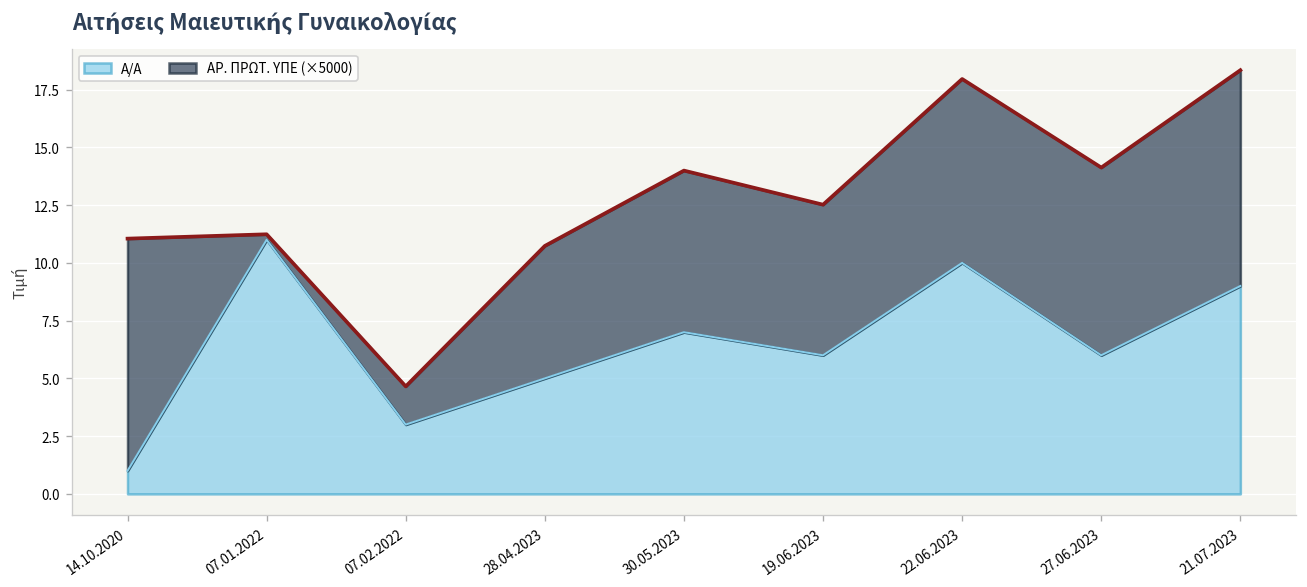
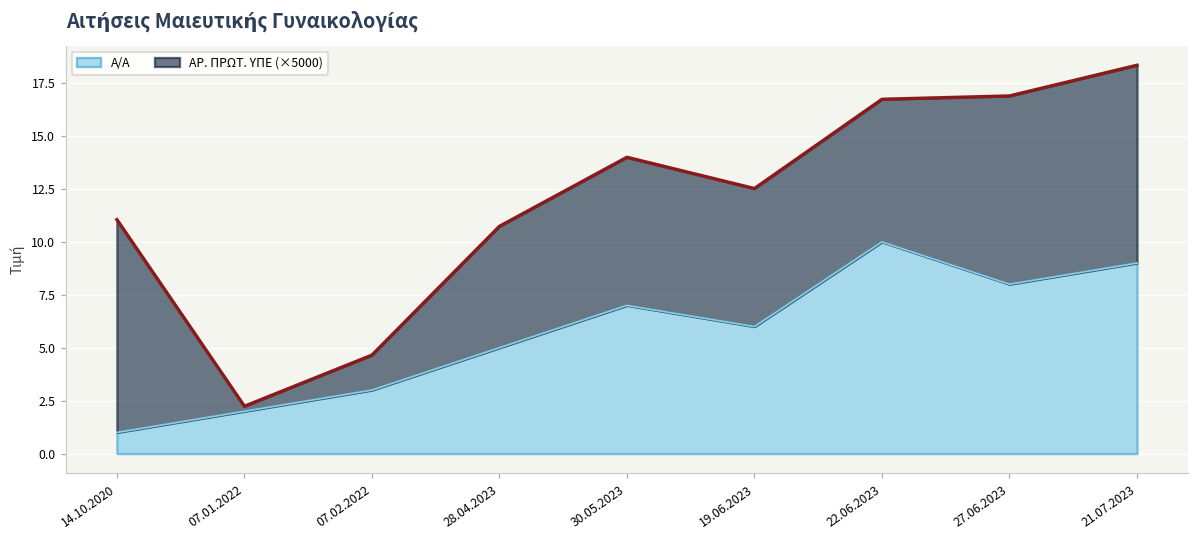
Α/Α, 07.01.2022: 11 -> 2
ΑΡ. ΠΡΩΤ. ΥΠΕ (×5000), 22.06.2023: 8.0 -> 6.7
Α/Α, 27.06.2023: 6 -> 8
ΑΡ. ΠΡΩΤ. ΥΠΕ (×5000), 27.06.2023: 8.1 -> 8.9
